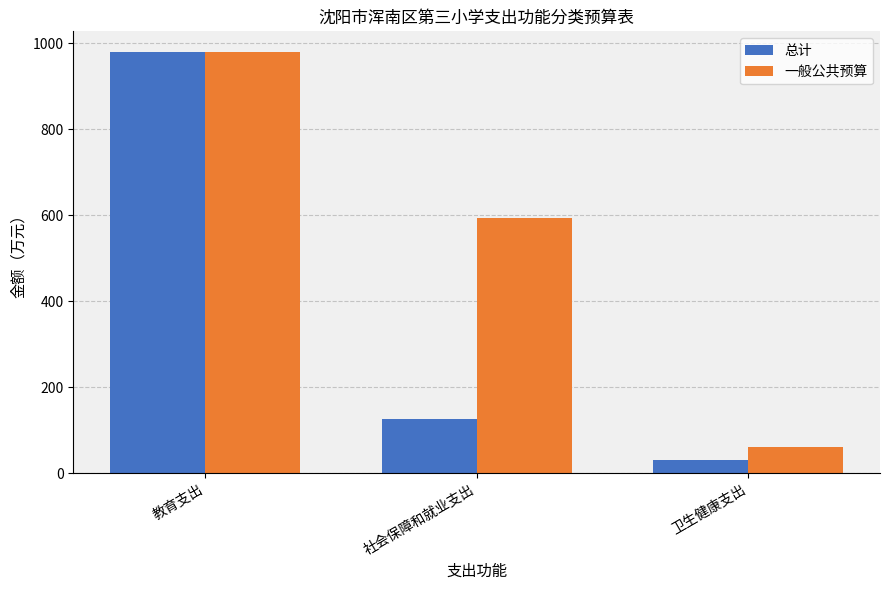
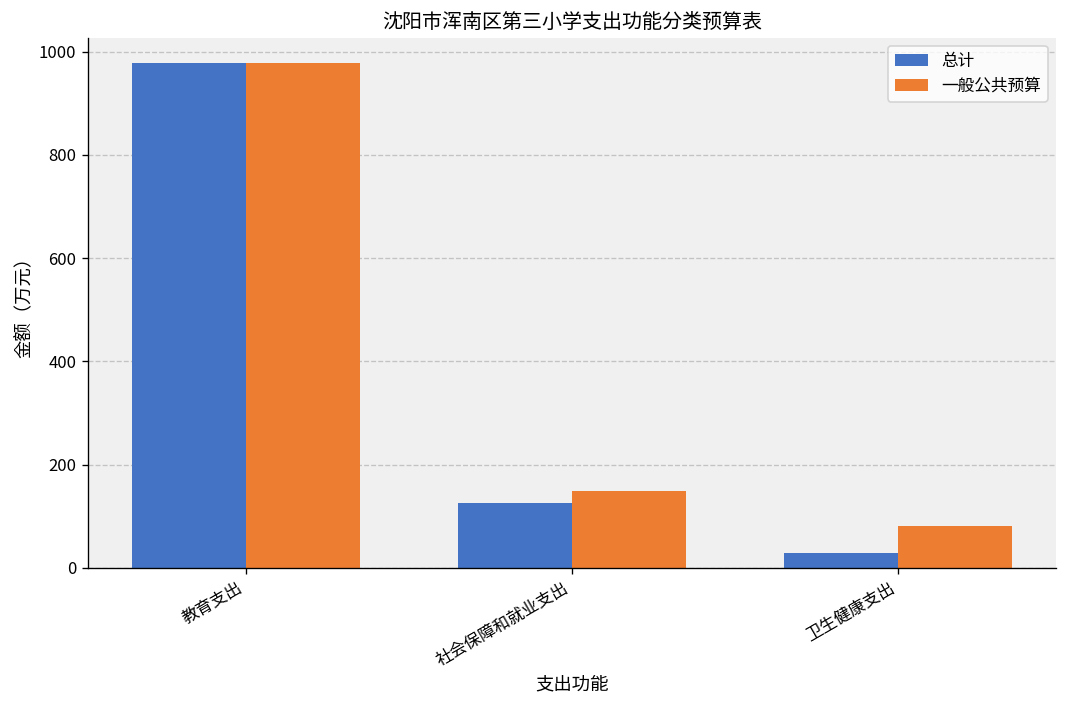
一般公共预算, 社会保障和就业支出: 590 -> 150
一般公共预算, 卫生健康支出: 60 -> 80
